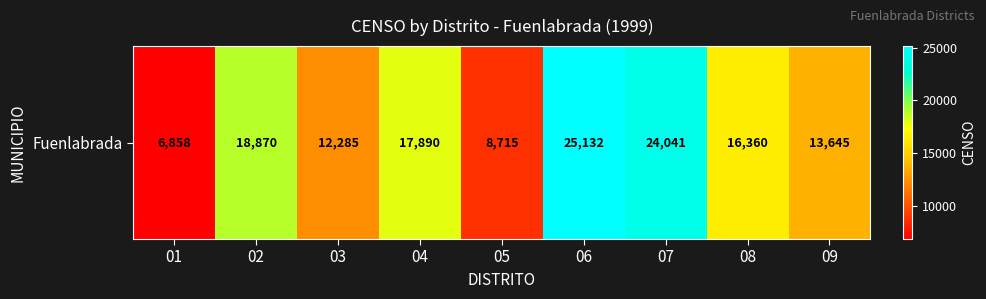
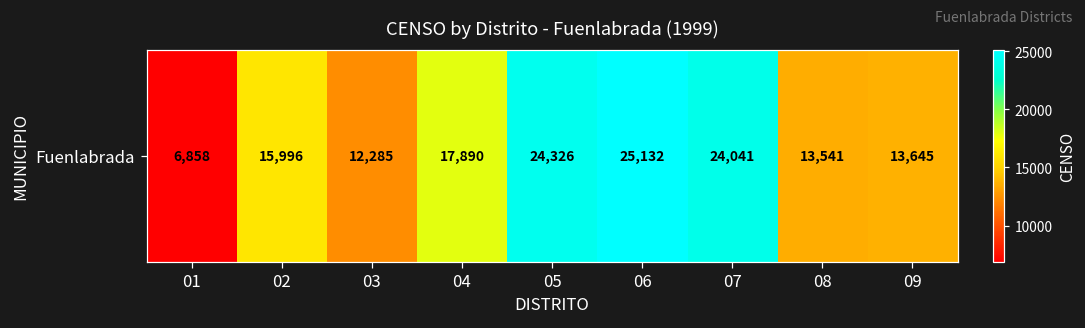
Fuenlabrada, 02: 18,870 -> 15,996
Fuenlabrada, 05: 8,715 -> 24,326
Fuenlabrada, 08: 16,360 -> 13,541
